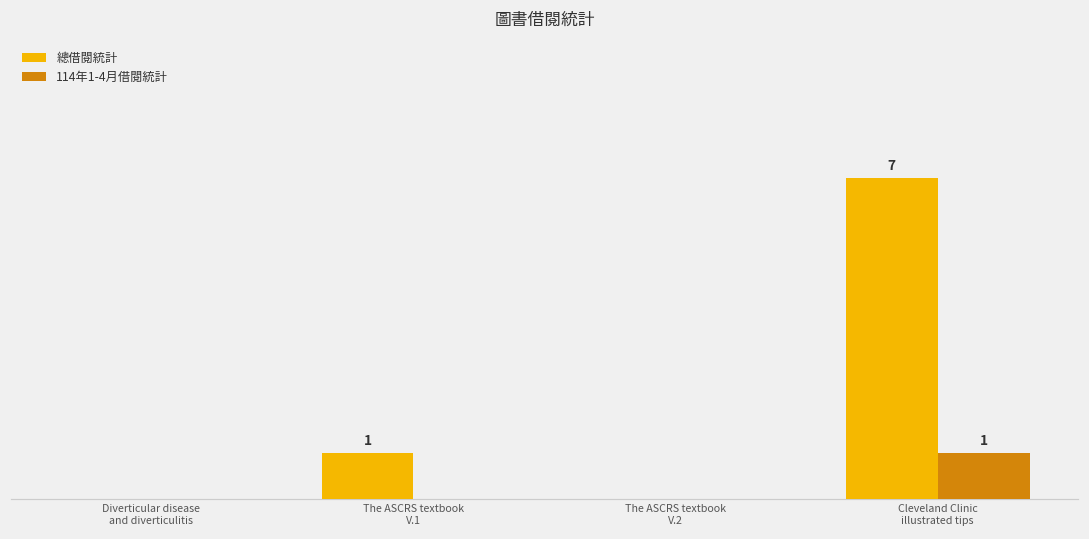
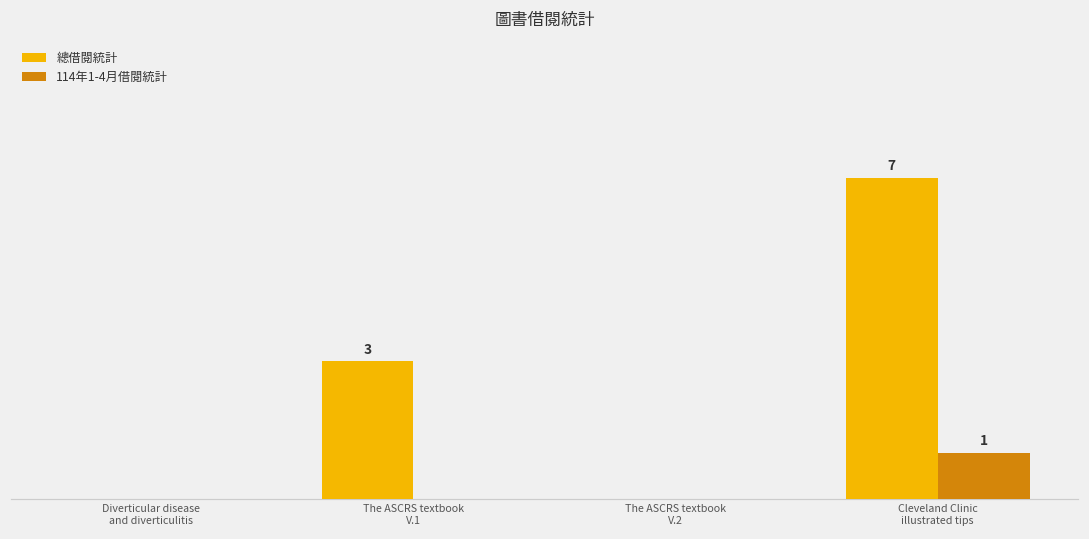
總借閱統計, The ASCRS textbook V.1: 1 -> 3
